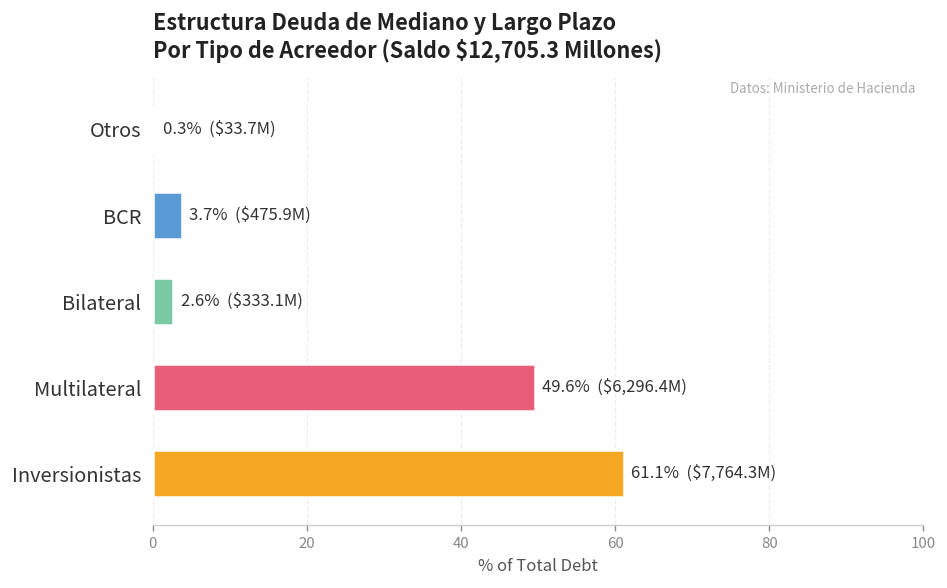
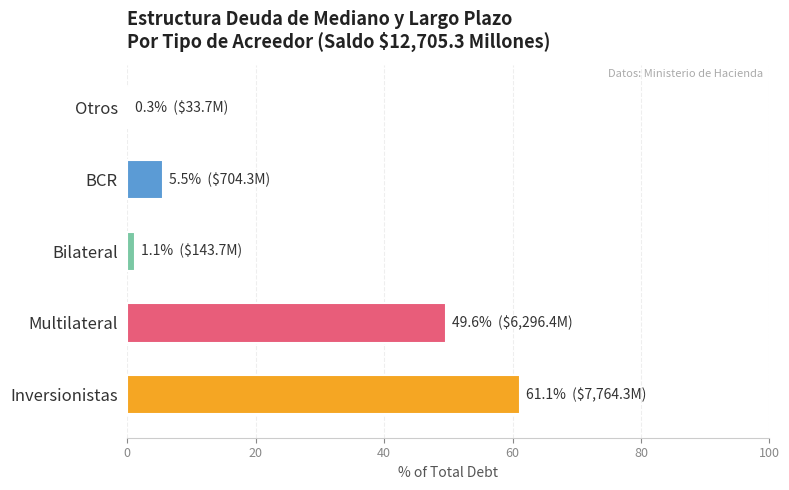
BCR: 3.7% ($475.9M) -> 5.5% ($704.3M)
Bilateral: 2.6% ($333.1M) -> 1.1% ($143.7M)
